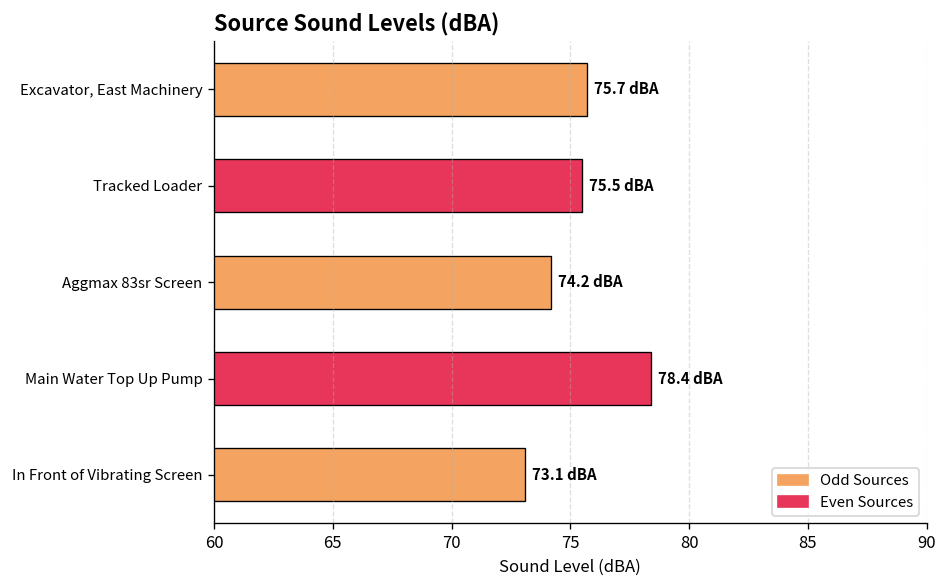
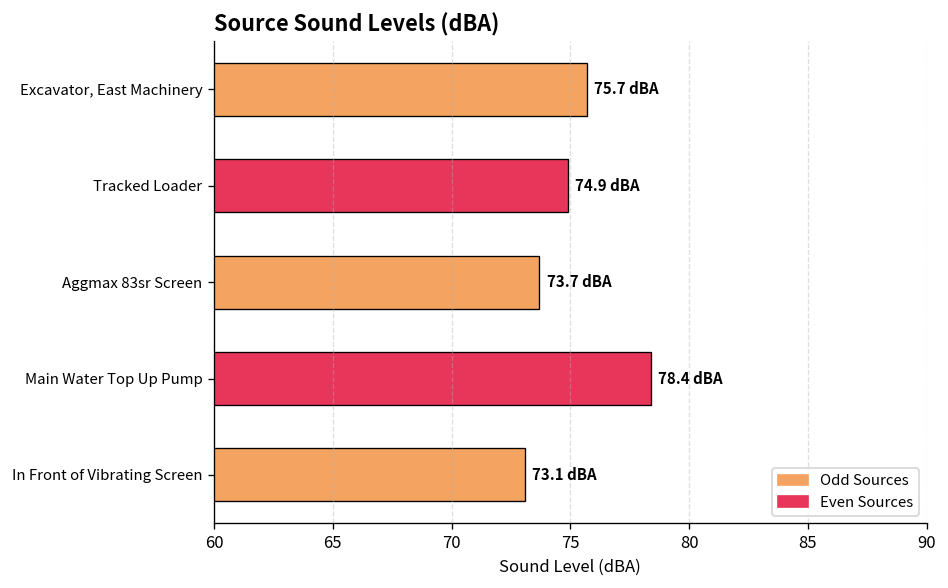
Tracked Loader: 75.5 -> 74.9
Aggmax 83sr Screen: 74.2 -> 73.7
